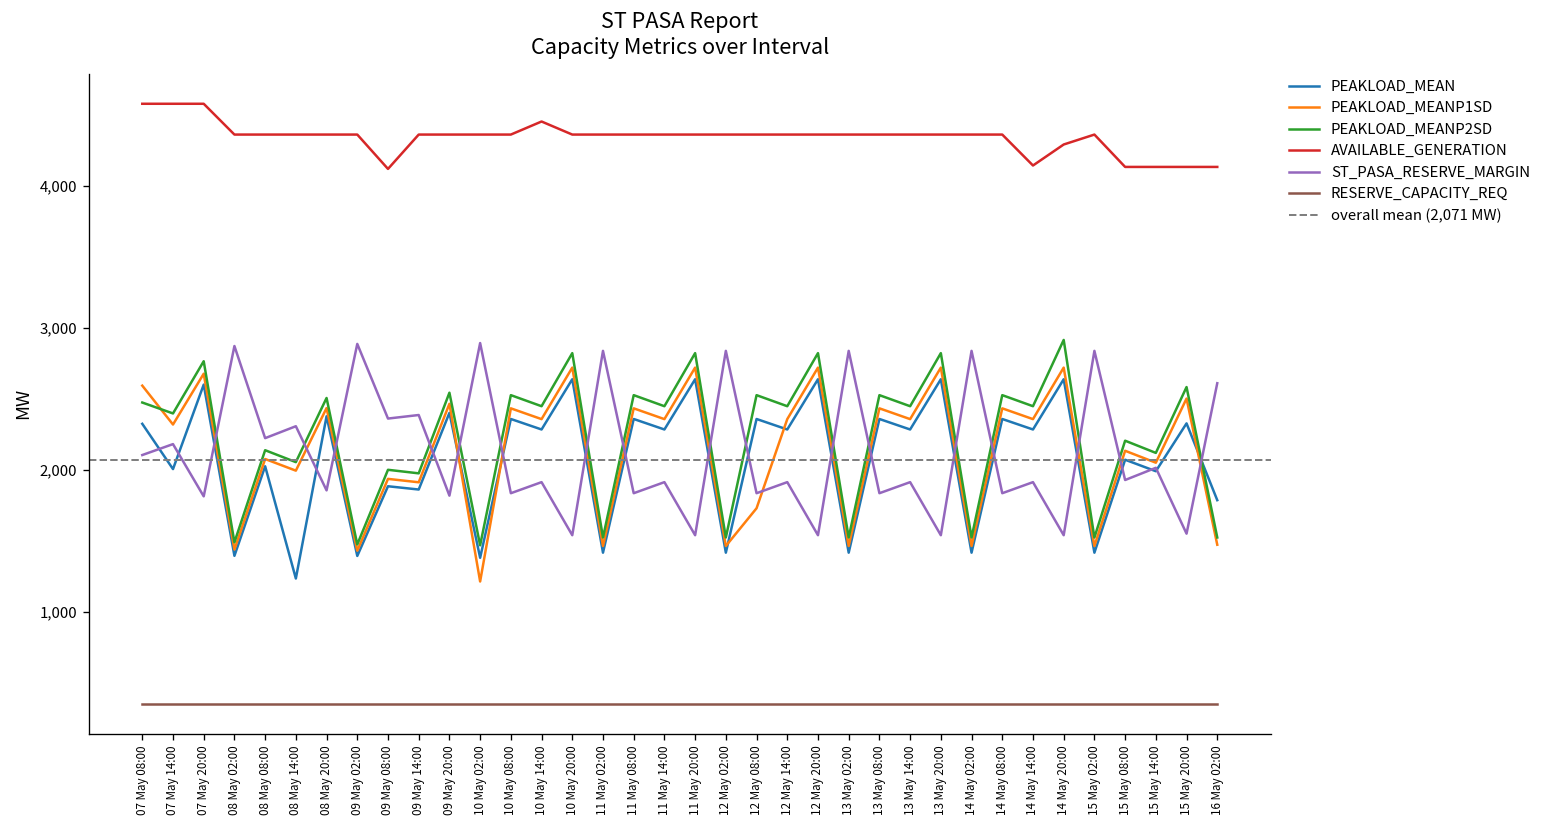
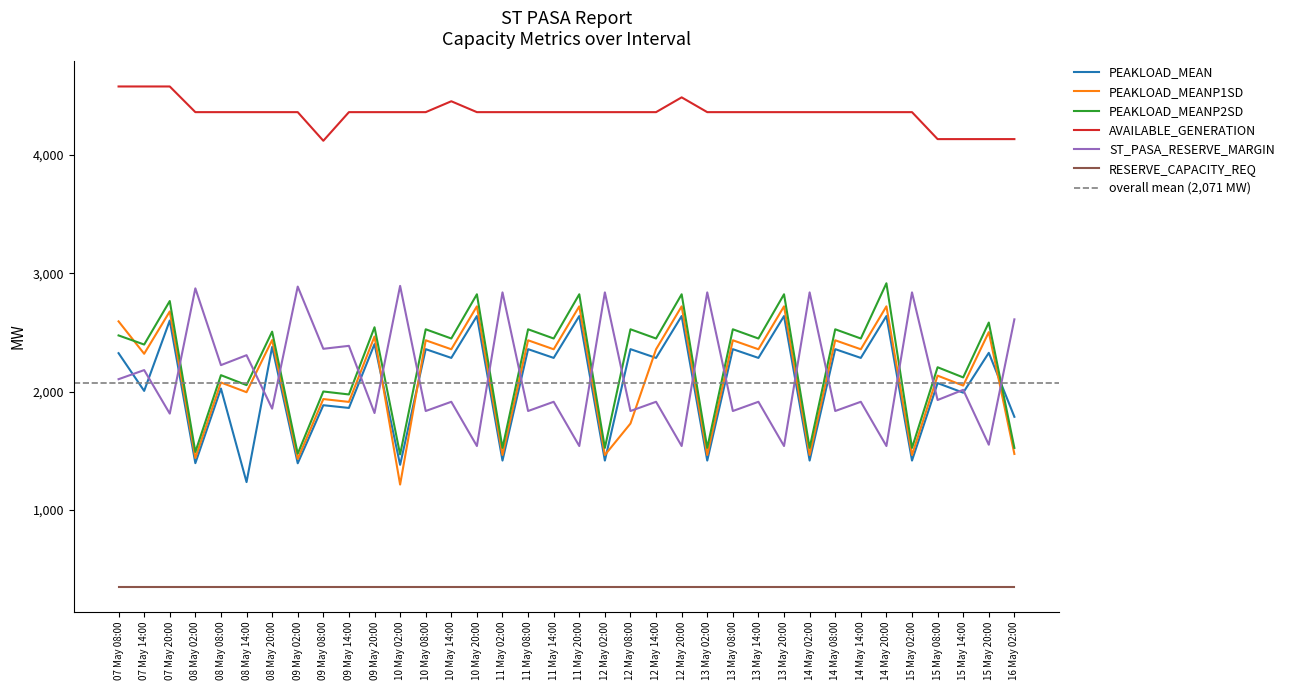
AVAILABLE_GENERATION, 12 May 20:00: 4,360 -> 4,490
AVAILABLE_GENERATION, 14 May 14:00: 4,150 -> 4,360
AVAILABLE_GENERATION, 14 May 20:00: 4,290 -> 4,360
